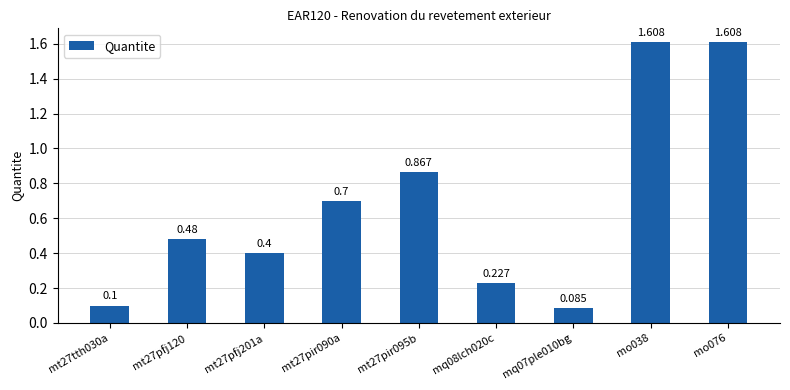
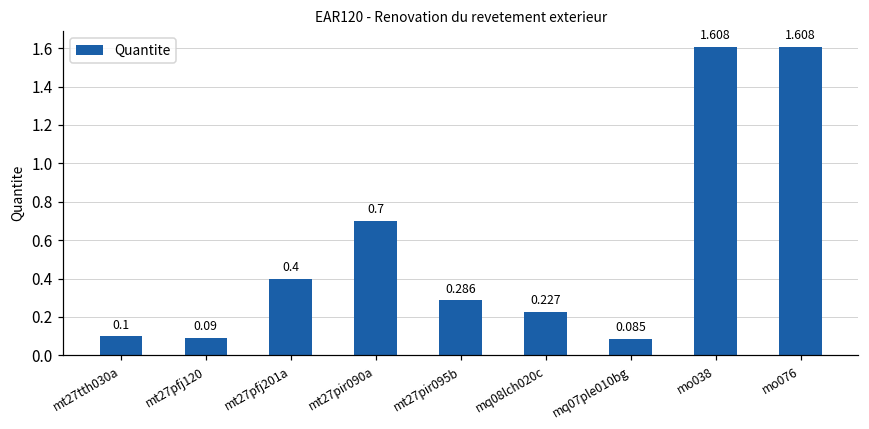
mt27pfj120: 0.48 -> 0.09
mt27pir095b: 0.867 -> 0.286
